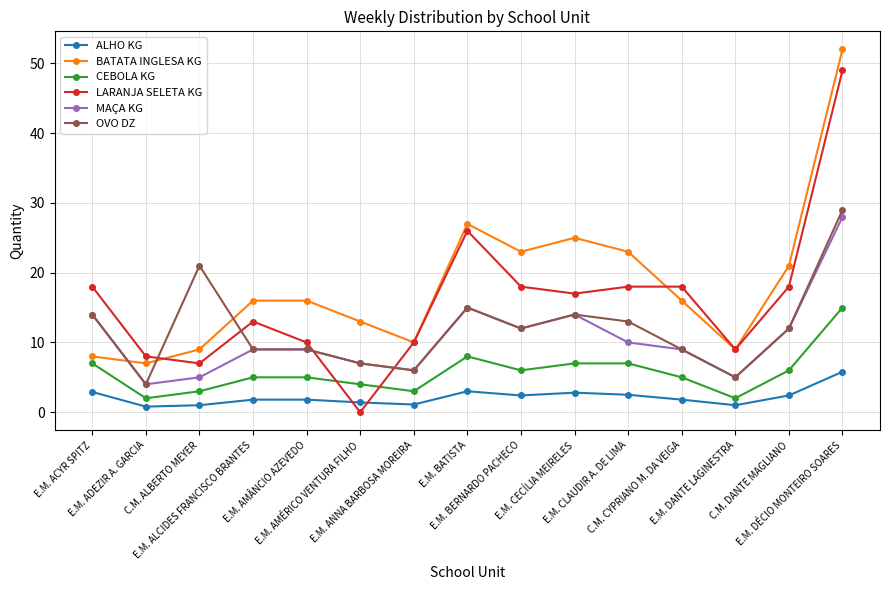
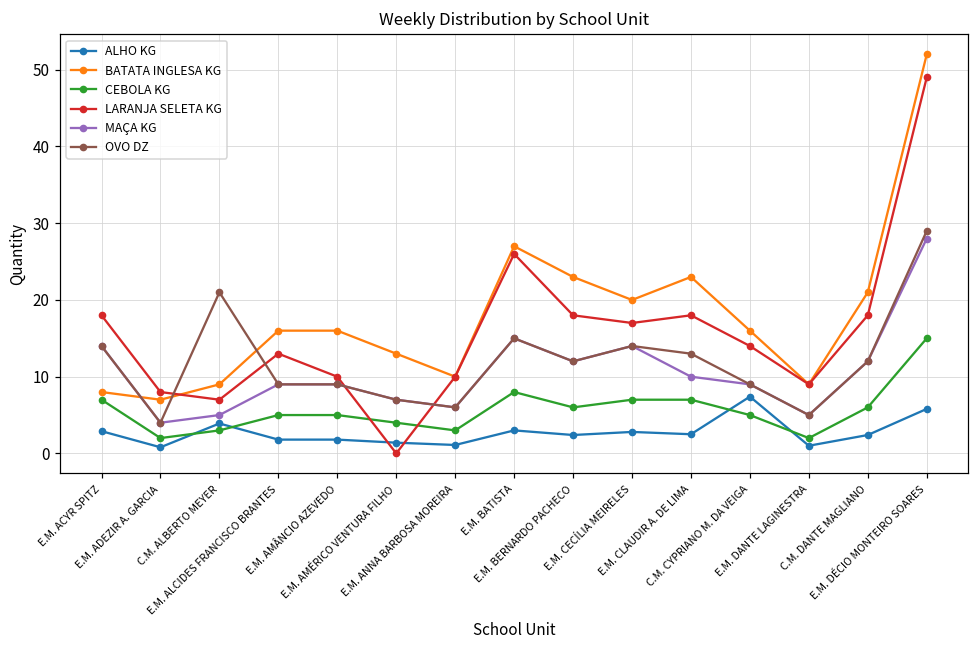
ALHO KG, C.M. ALBERTO MEYER: 1 -> 4
BATATA INGLESA KG, E.M. CECÍLIA MEIRELES: 25 -> 20
ALHO KG, C.M. CYPRIANO M. DA VEIGA: 2 -> 7
LARANJA SELETA KG, C.M. CYPRIANO M. DA VEIGA: 18 -> 14
